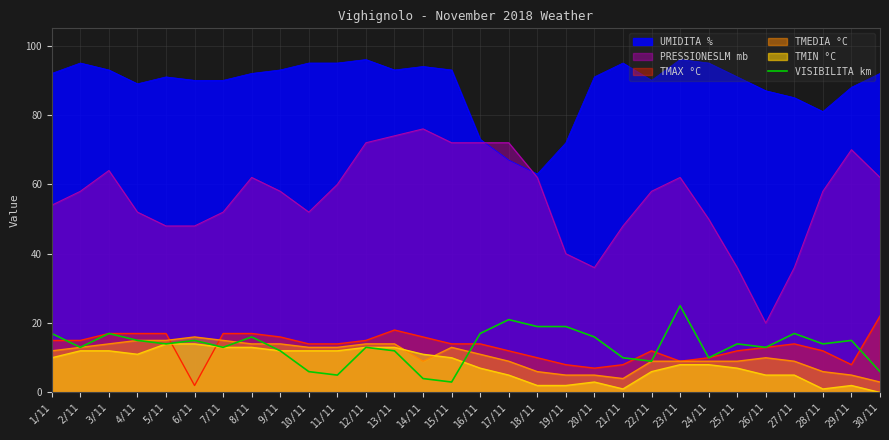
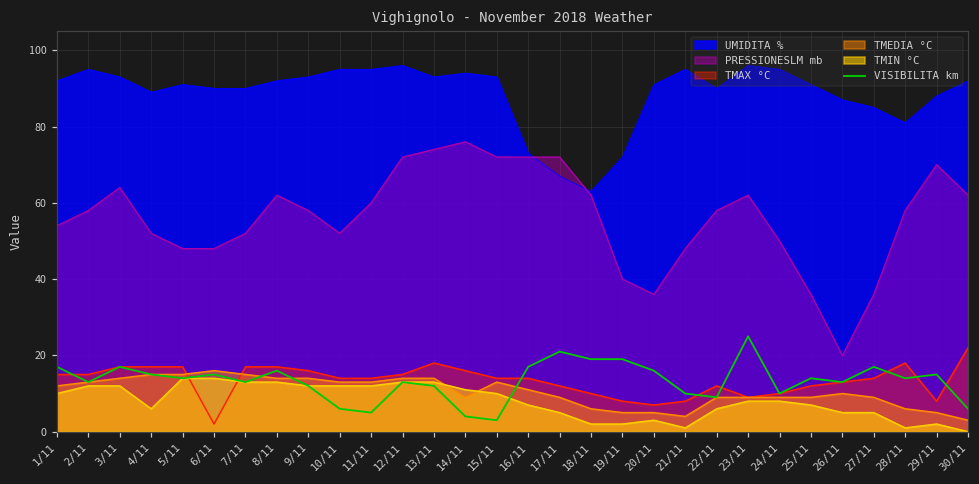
TMIN °C, 4/11: 11 -> 6
TMAX °C, 28/11: 12 -> 18
